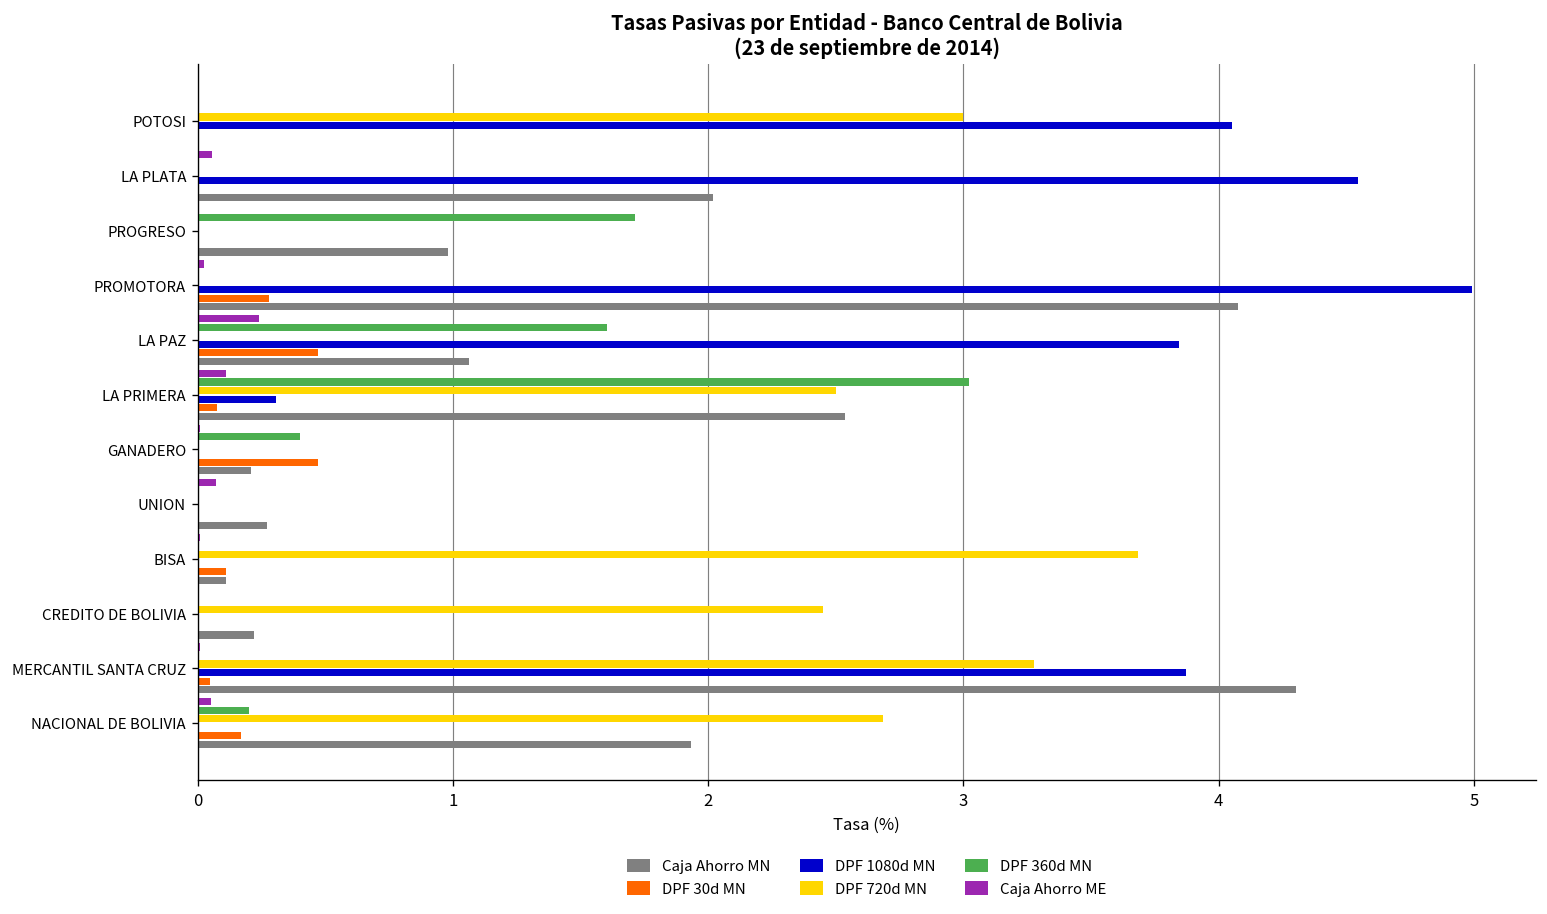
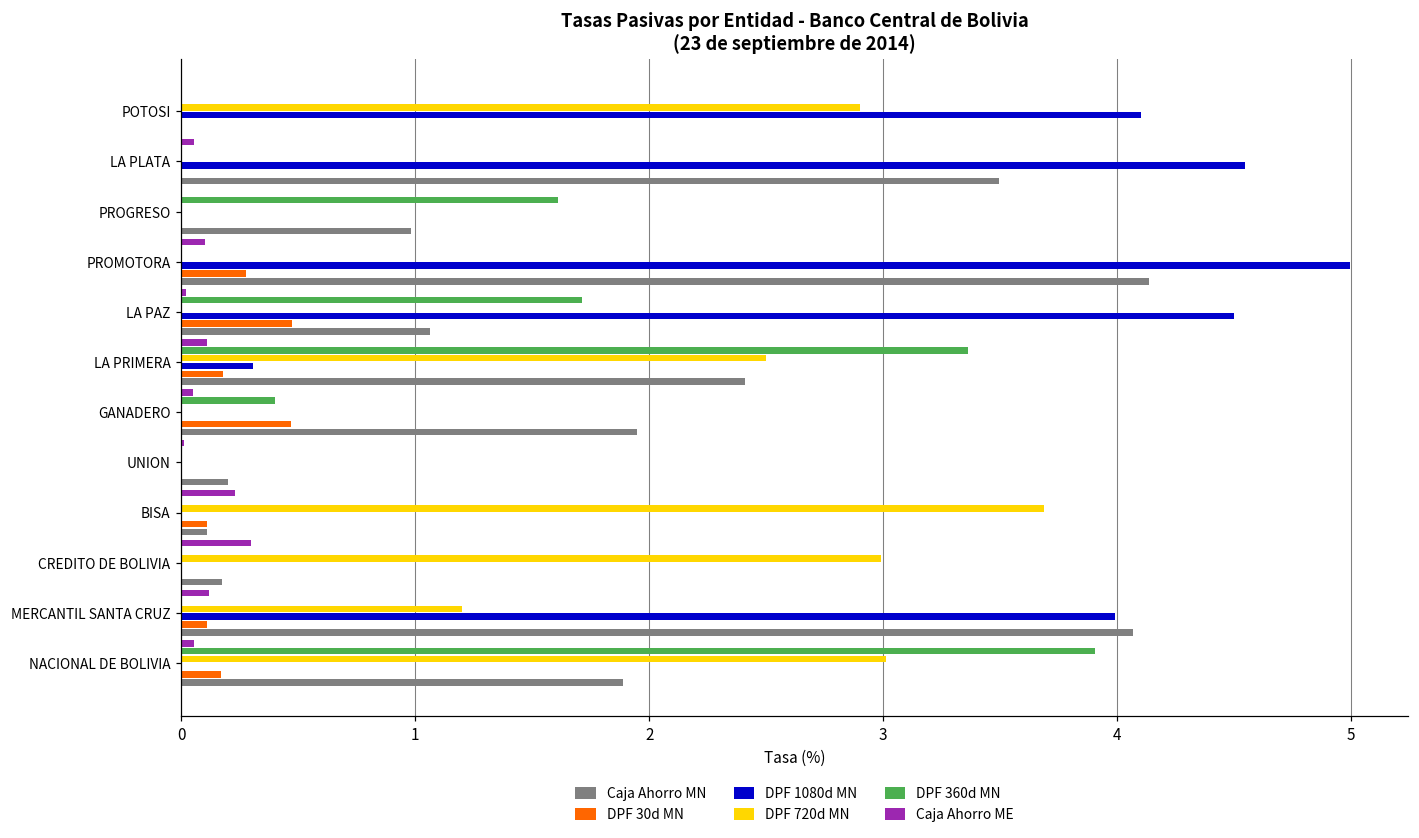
DPF 720d MN, POTOSI: 3.0 -> 2.9
DPF 1080d MN, POTOSI: 4.05 -> 4.10
Caja Ahorro MN, LA PLATA: 2.02 -> 3.50
DPF 360d MN, PROGRESO: 1.71 -> 1.61
Caja Ahorro ME, PROMOTORA: 0.02 -> 0.10
Caja Ahorro MN, PROMOTORA: 4.07 -> 4.14
Caja Ahorro ME, LA PAZ: 0.24 -> 0.02
DPF 360d MN, LA PAZ: 1.60 -> 1.71
DPF 1080d MN, LA PAZ: 3.85 -> 4.50
DPF 360d MN, LA PRIMERA: 3.02 -> 3.36
DPF 30d MN, LA PRIMERA: 0.08 -> 0.18
Caja Ahorro MN, LA PRIMERA: 2.54 -> 2.41
Caja Ahorro ME, GANADERO: 0.01 -> 0.05
Caja Ahorro MN, GANADERO: 0.21 -> 1.95
Caja Ahorro ME, UNION: 0.07 -> 0.01
Caja Ahorro MN, UNION: 0.27 -> 0.20
Caja Ahorro ME, BISA: 0.01 -> 0.23
Caja Ahorro ME, CREDITO DE BOLIVIA: 0.00 -> 0.30
DPF 720d MN, CREDITO DE BOLIVIA: 2.45 -> 2.99
Caja Ahorro MN, CREDITO DE BOLIVIA: 0.22 -> 0.17
Caja Ahorro ME, MERCANTIL SANTA CRUZ: 0.01 -> 0.12
DPF 720d MN, MERCANTIL SANTA CRUZ: 3.28 -> 1.20
DPF 1080d MN, MERCANTIL SANTA CRUZ: 3.87 -> 3.99
DPF 30d MN, MERCANTIL SANTA CRUZ: 0.05 -> 0.11
Caja Ahorro MN, MERCANTIL SANTA CRUZ: 4.30 -> 4.07
DPF 360d MN, NACIONAL DE BOLIVIA: 0.20 -> 3.91
DPF 720d MN, NACIONAL DE BOLIVIA: 2.68 -> 3.01
Caja Ahorro MN, NACIONAL DE BOLIVIA: 1.93 -> 1.89
